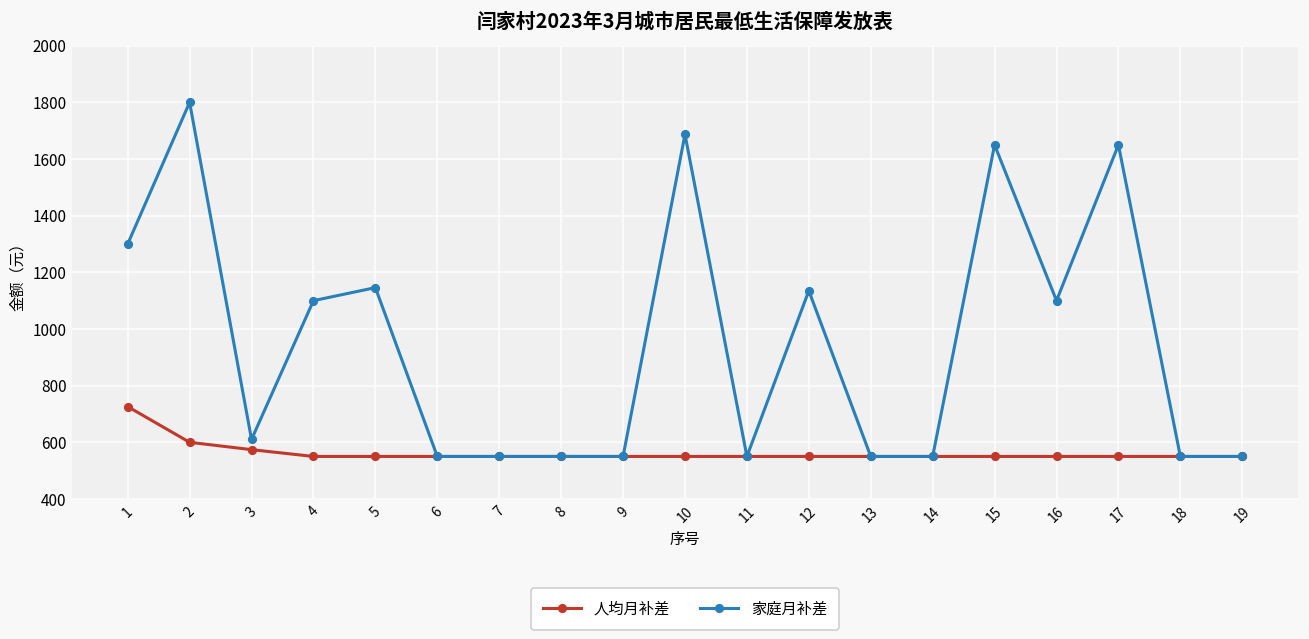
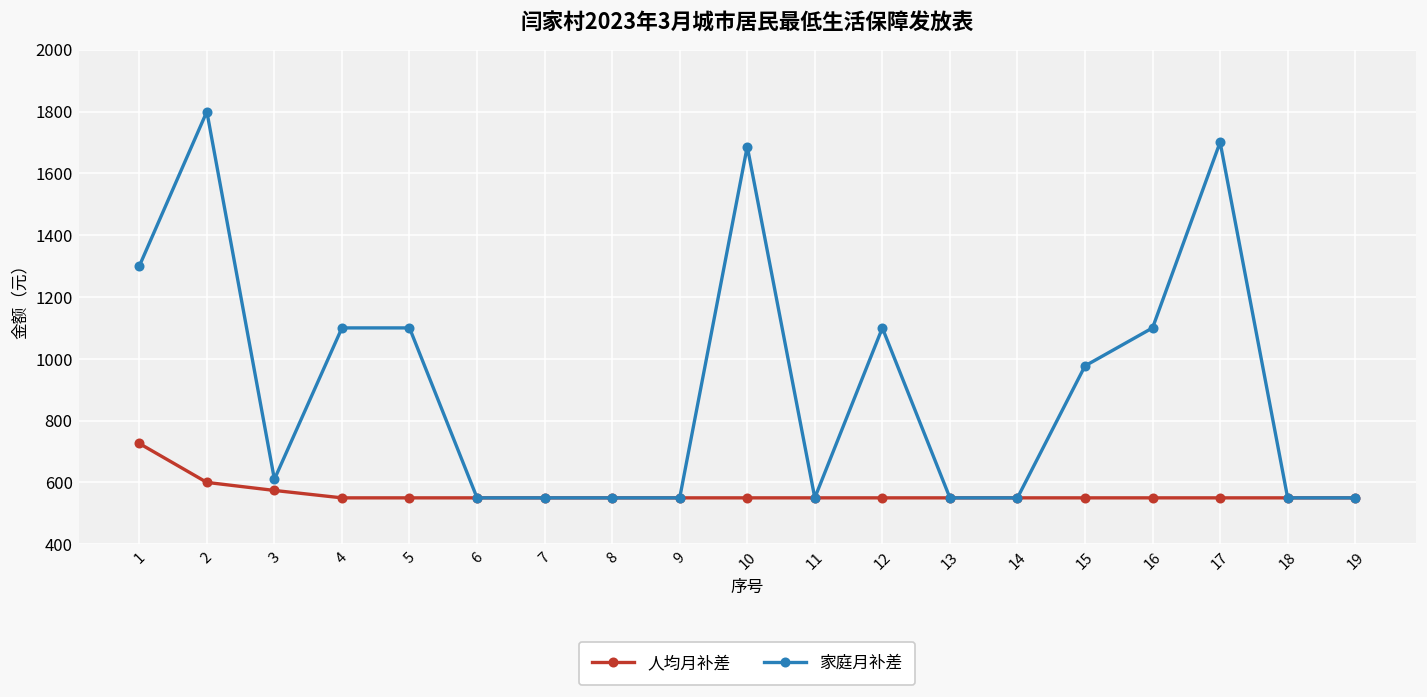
家庭月补差, 5: 1150 -> 1100
家庭月补差, 12: 1140 -> 1100
家庭月补差, 15: 1650 -> 980
家庭月补差, 17: 1650 -> 1700
